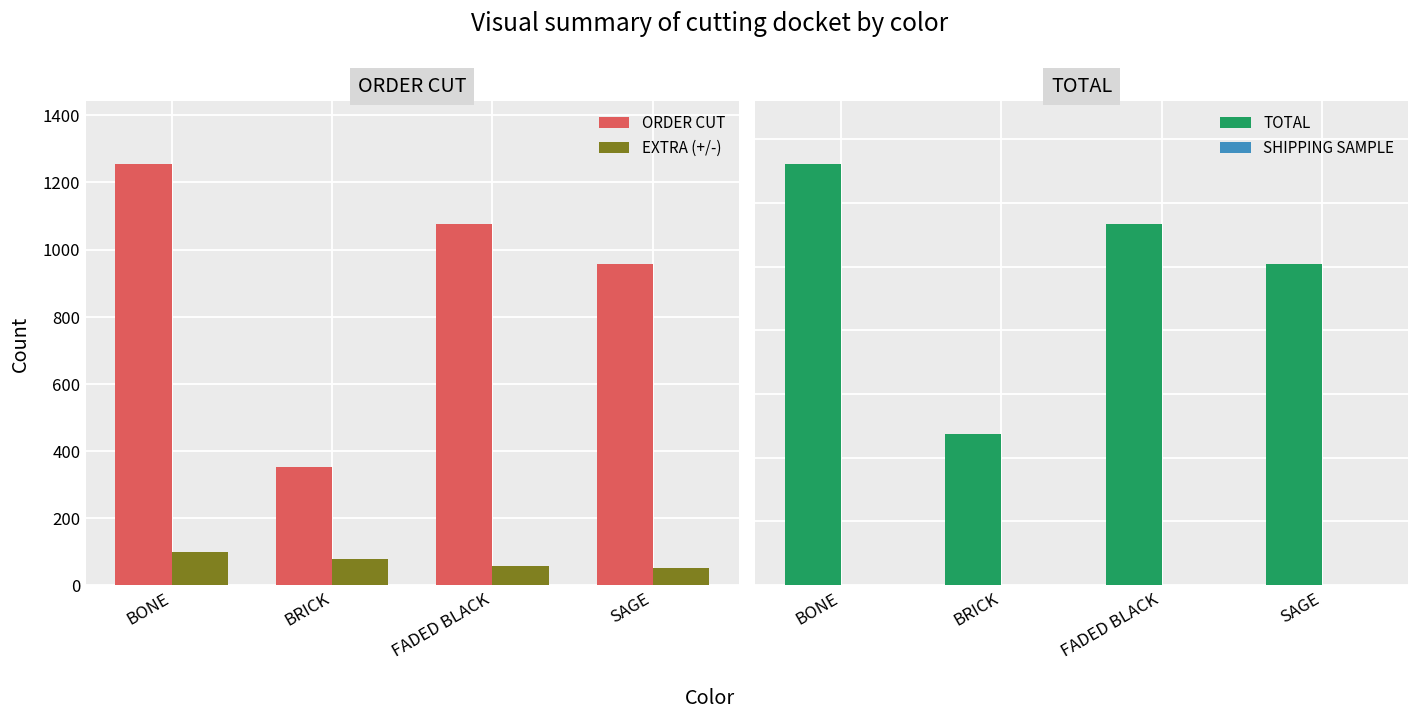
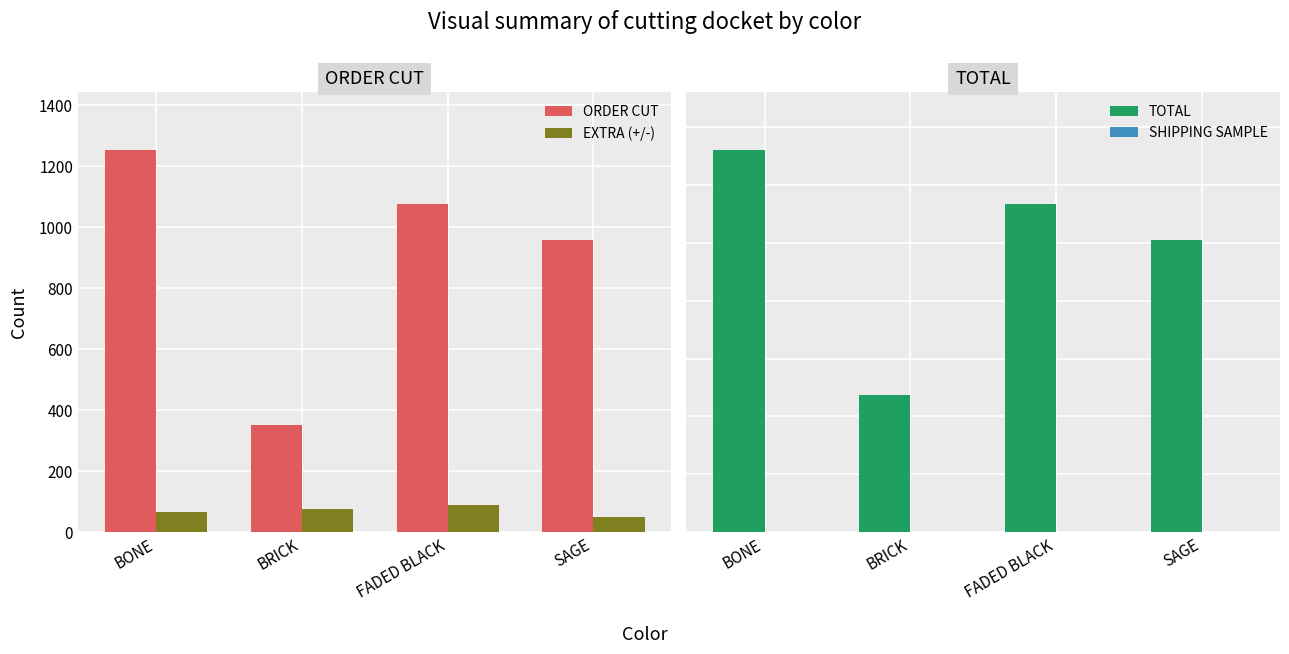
ORDER CUT, EXTRA (+/-), BONE: 100 -> 70
ORDER CUT, EXTRA (+/-), FADED BLACK: 60 -> 90
